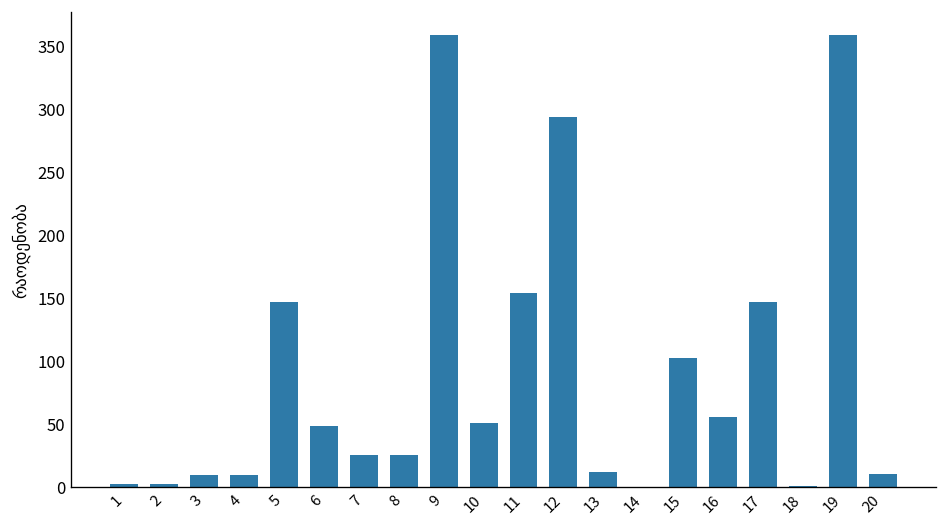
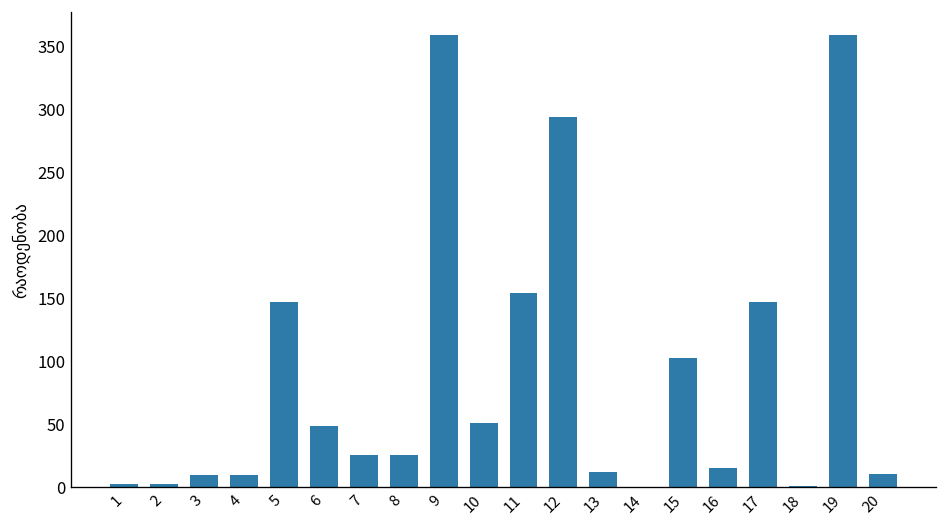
16: 56 -> 15
